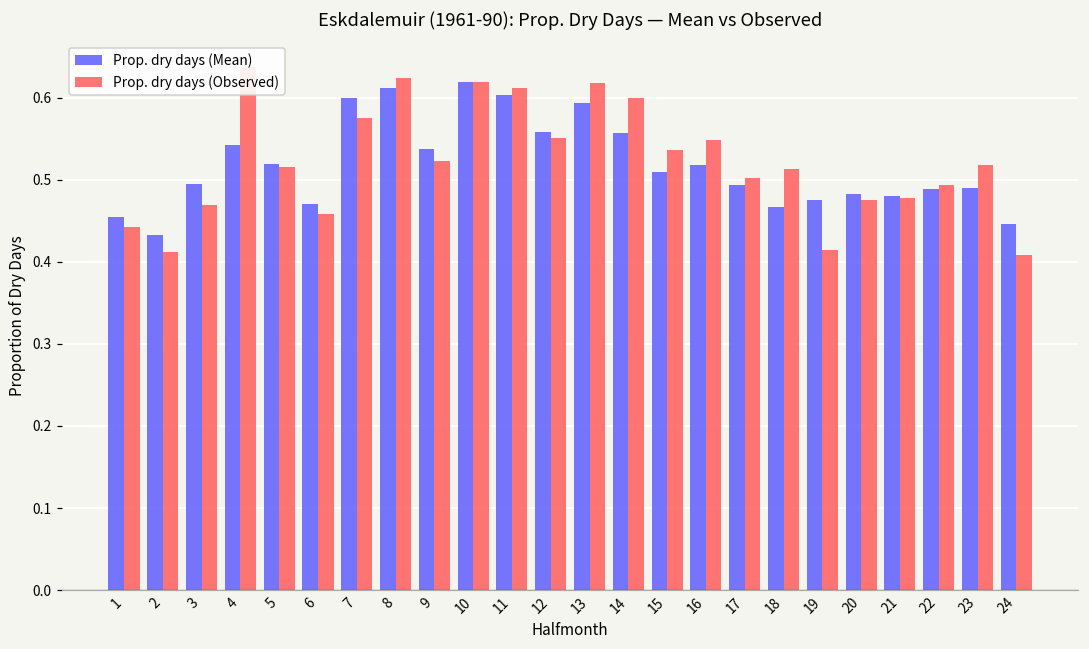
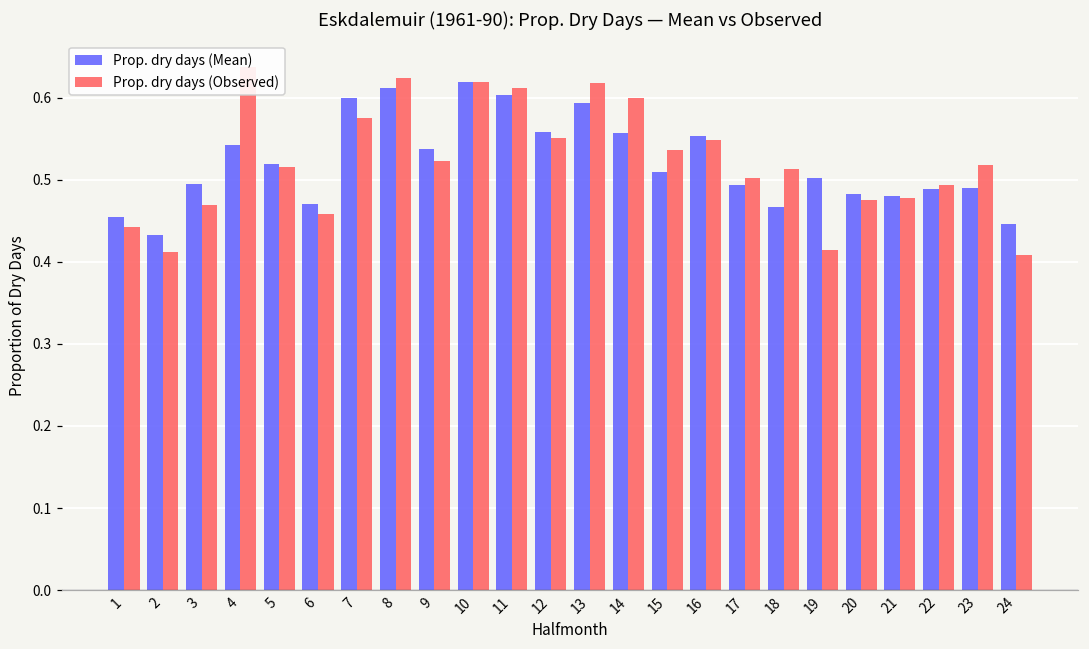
Prop. dry days (Mean), 16: 0.52 -> 0.55
Prop. dry days (Mean), 19: 0.48 -> 0.50
